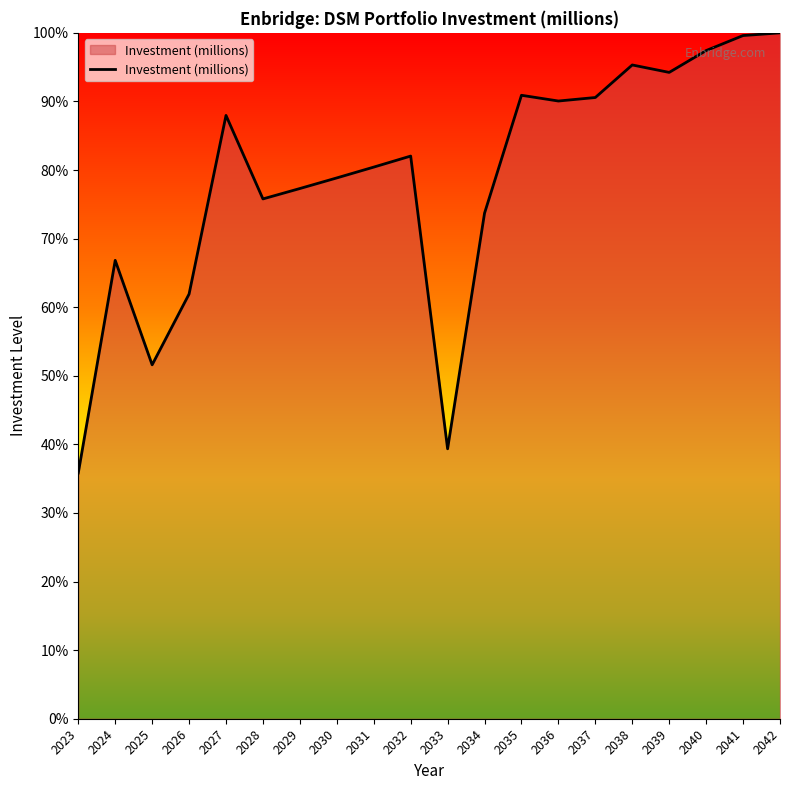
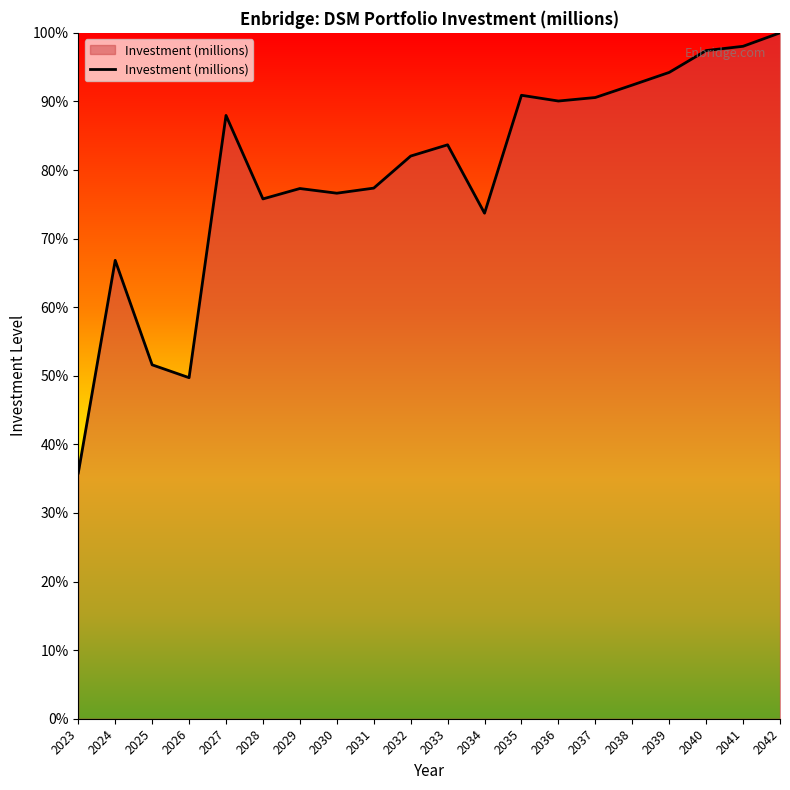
2026: 62% -> 50%
2030: 79% -> 77%
2031: 80% -> 77%
2033: 39% -> 84%
2038: 95% -> 92%
2041: 100% -> 98%
